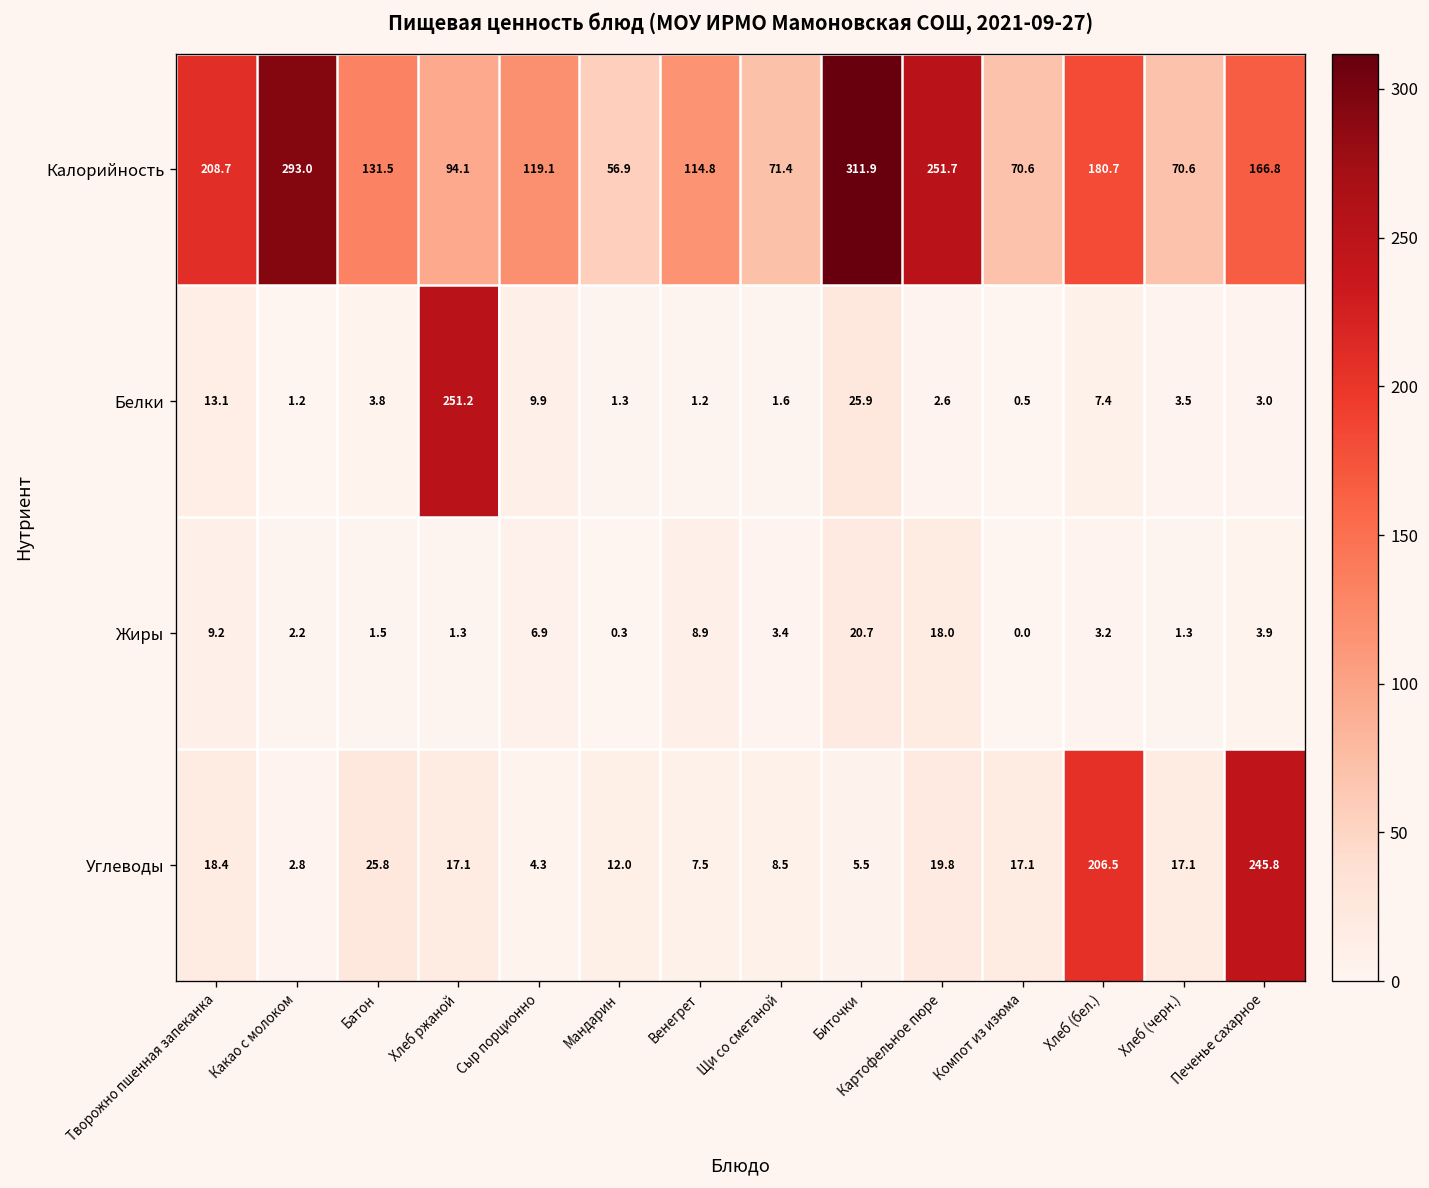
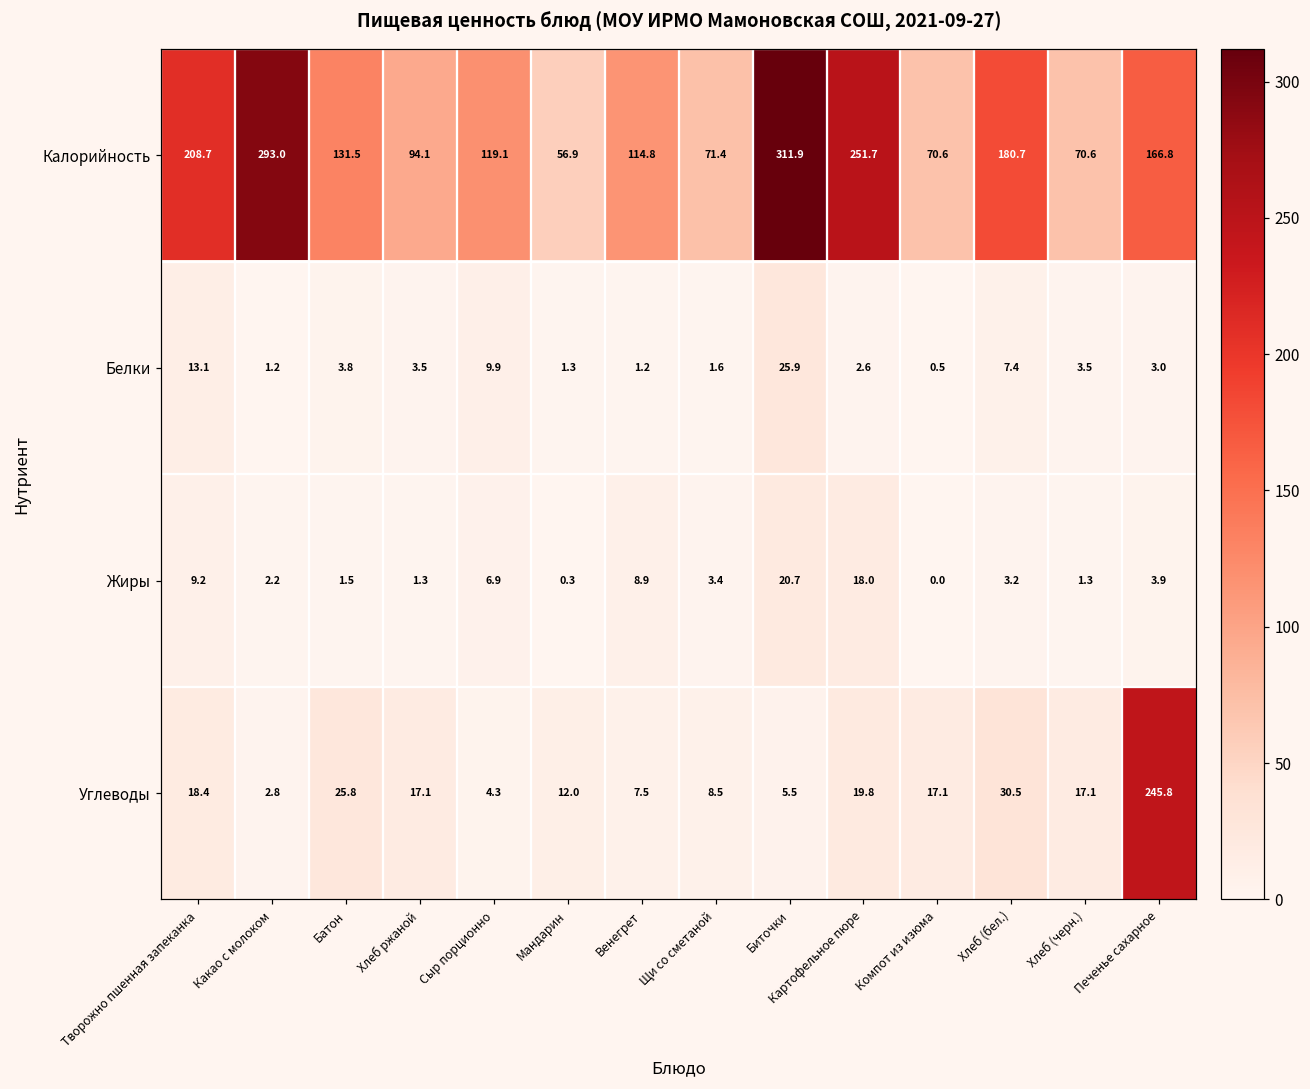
Белки, Хлеб ржаной: 251.2 -> 3.5
Углеводы, Хлеб (бел.): 206.5 -> 30.5
